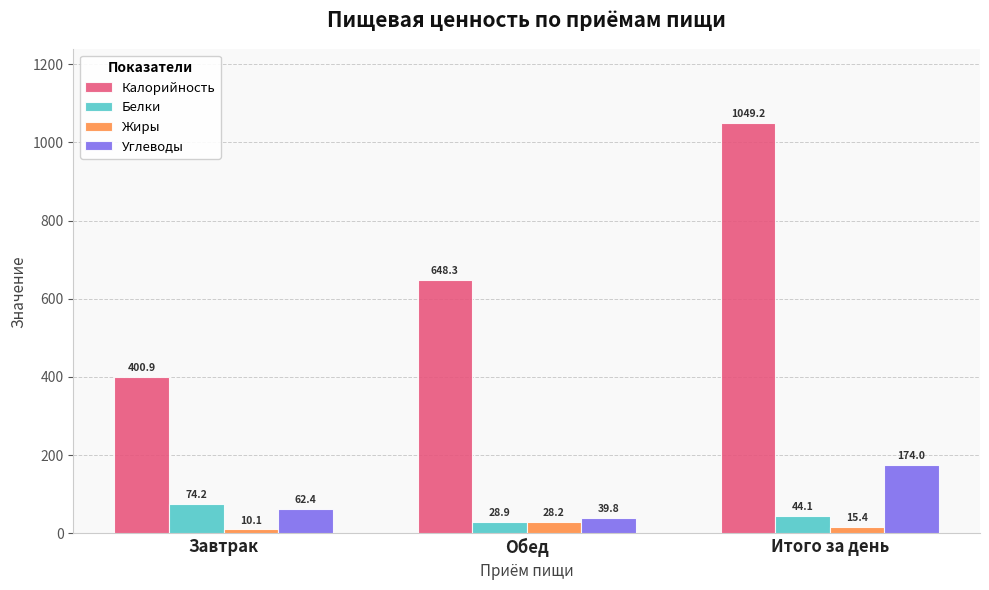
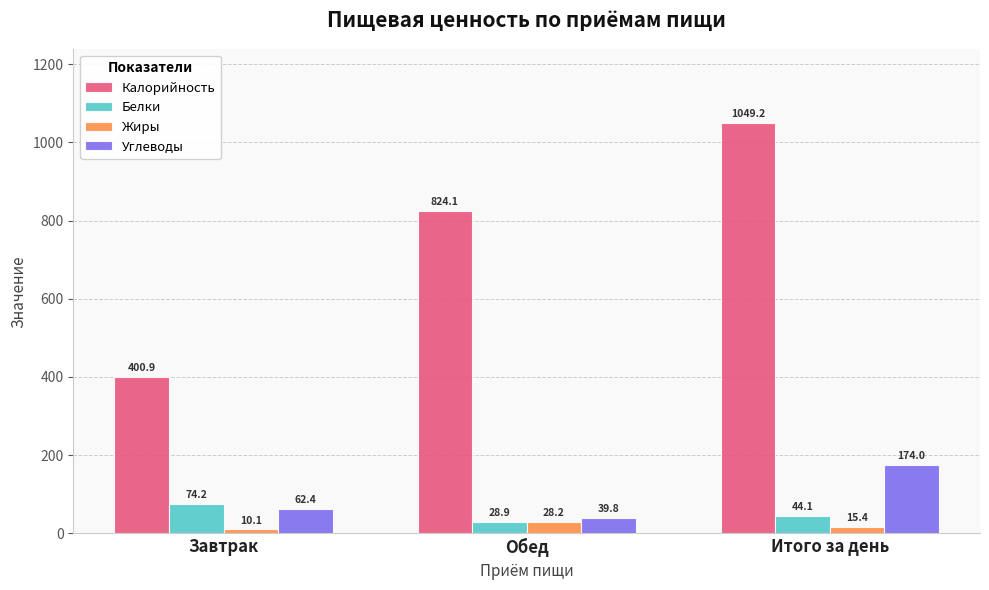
Калорийность, Обед: 648.3 -> 824.1
